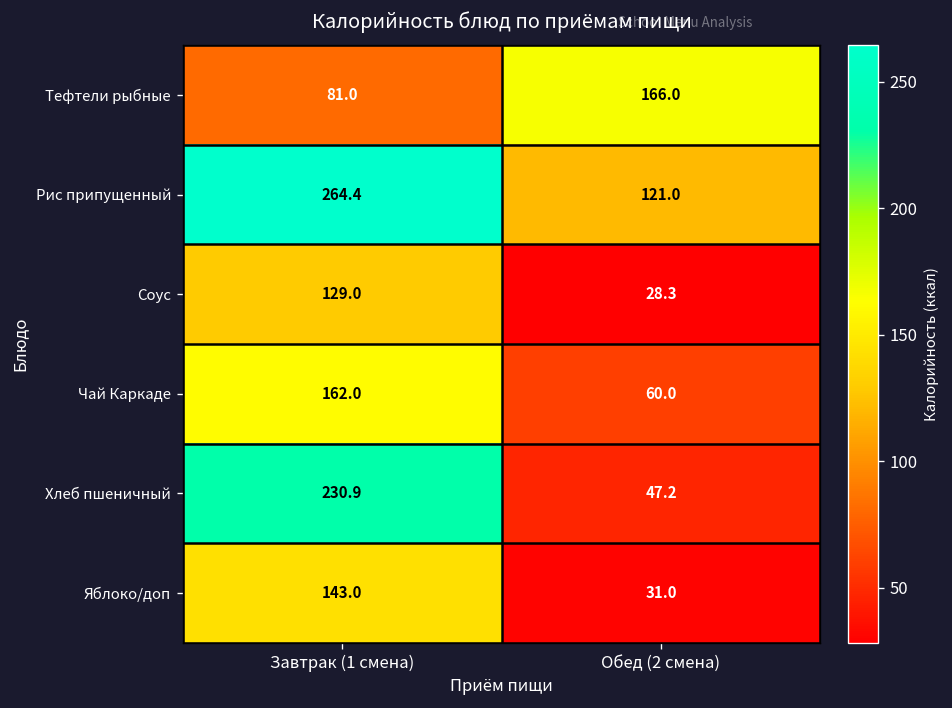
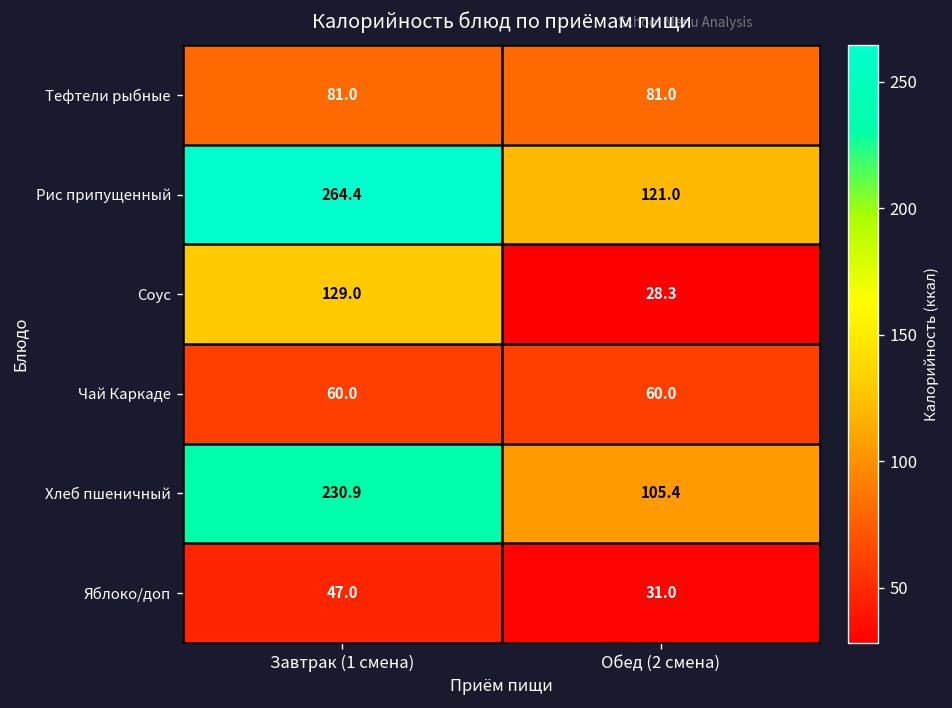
Тефтели рыбные, Обед (2 смена): 166.0 -> 81.0
Чай Каркаде, Завтрак (1 смена): 162.0 -> 60.0
Хлеб пшеничный, Обед (2 смена): 47.2 -> 105.4
Яблоко/доп, Завтрак (1 смена): 143.0 -> 47.0
